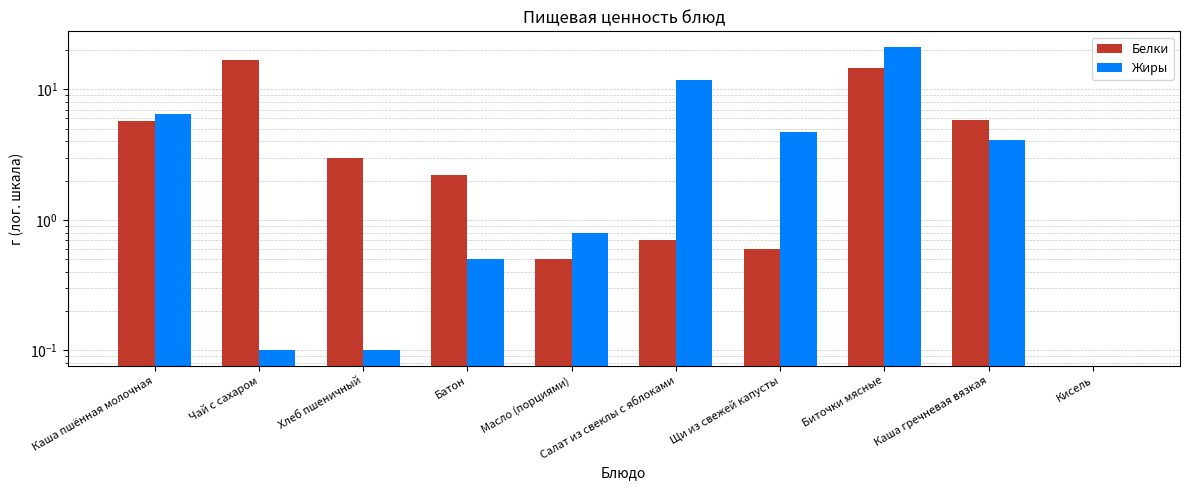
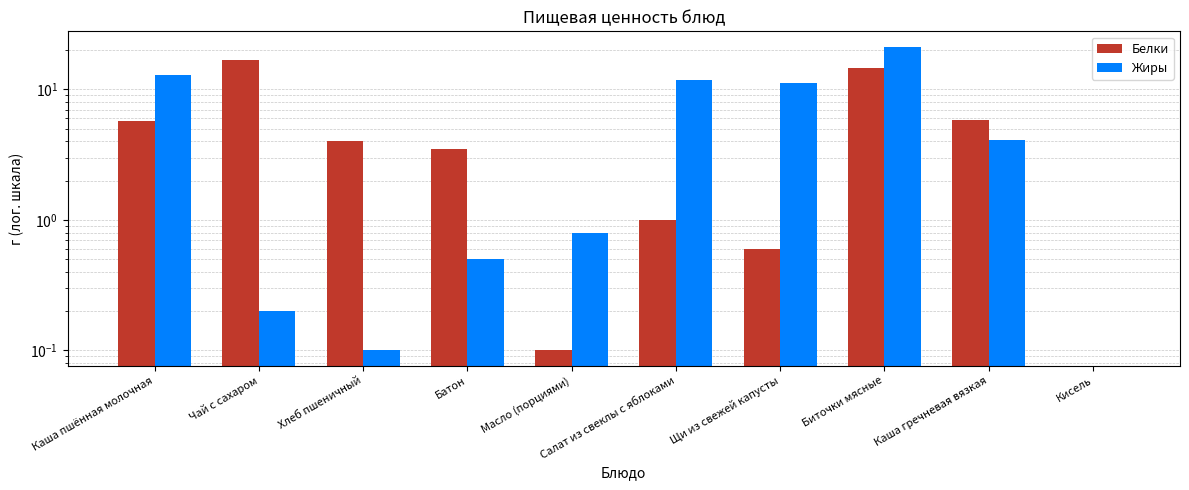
Жиры, Каша пшённая молочная: 7 -> 13
Жиры, Чай с сахаром: 0.1 -> 0.2
Белки, Хлеб пшеничный: 3 -> 4
Белки, Батон: 2.2 -> 3.5
Белки, Масло (порциями): 0.5 -> 0.1
Белки, Салат из свеклы с яблоками: 0.7 -> 1.0
Жиры, Щи из свежей капусты: 4.7 -> 11
